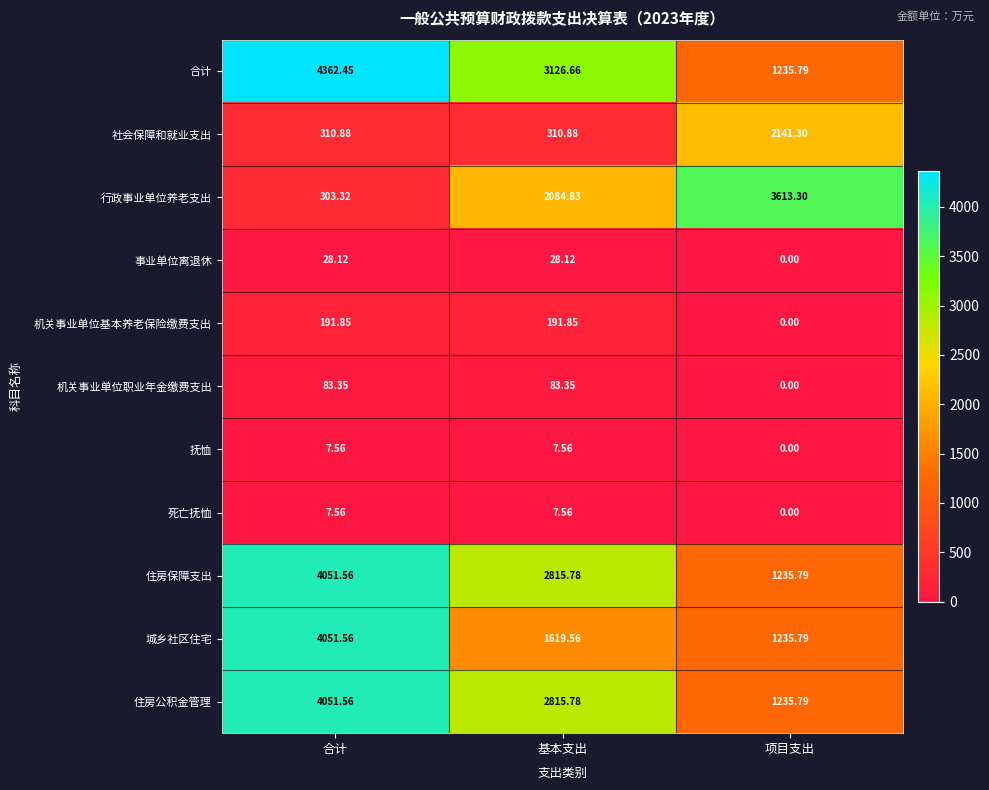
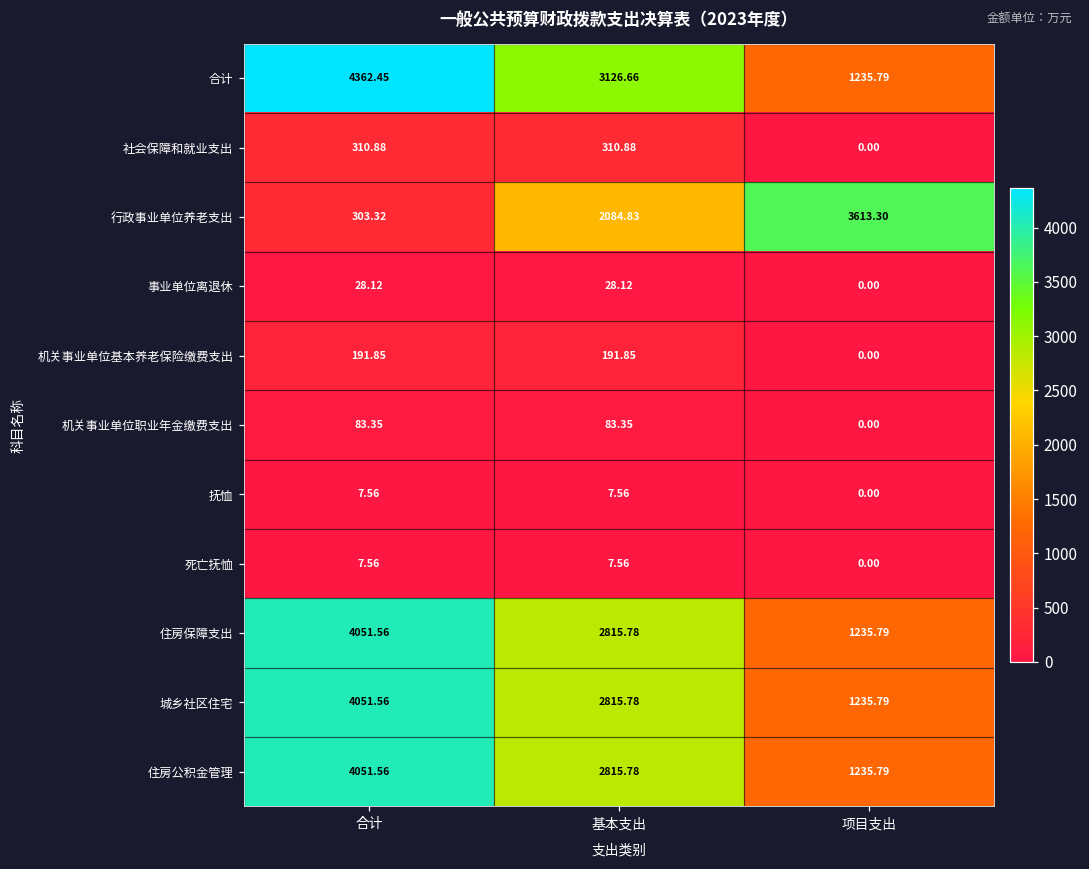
社会保障和就业支出, 项目支出: 2141.30 -> 0.00
城乡社区住宅, 基本支出: 1619.56 -> 2815.78
